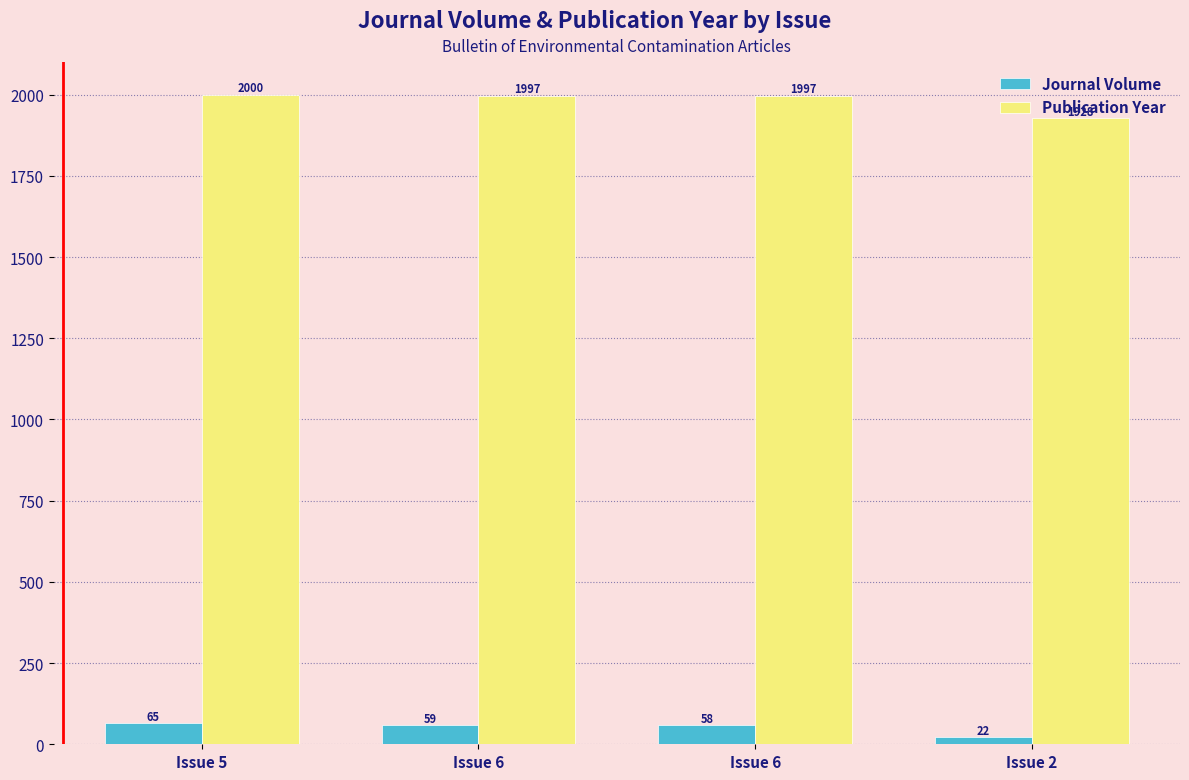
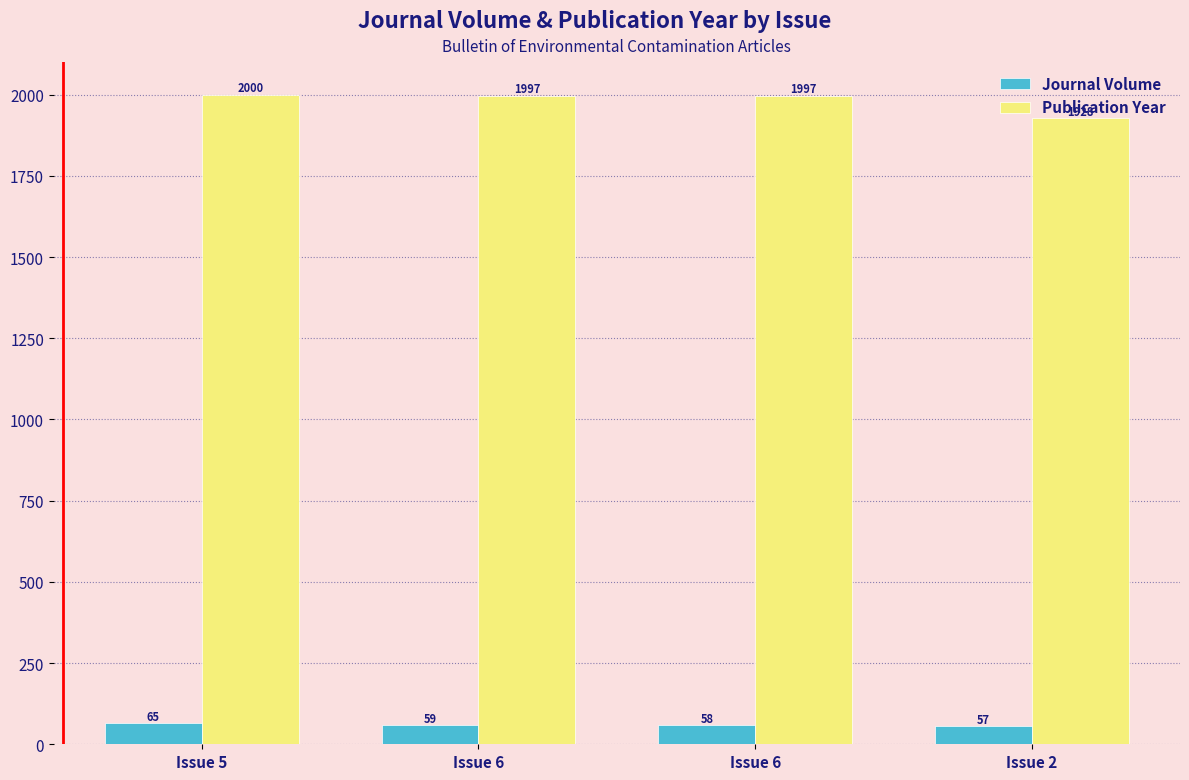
Journal Volume, Issue 2: 22 -> 57
